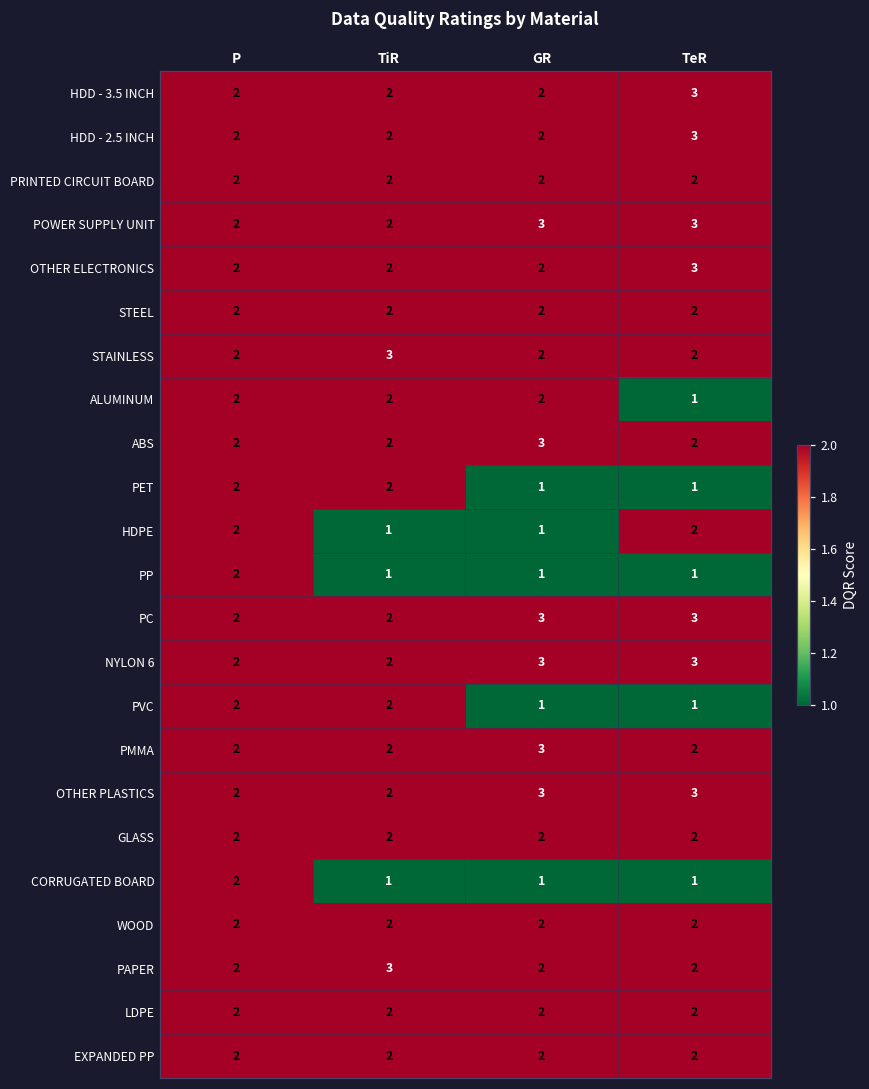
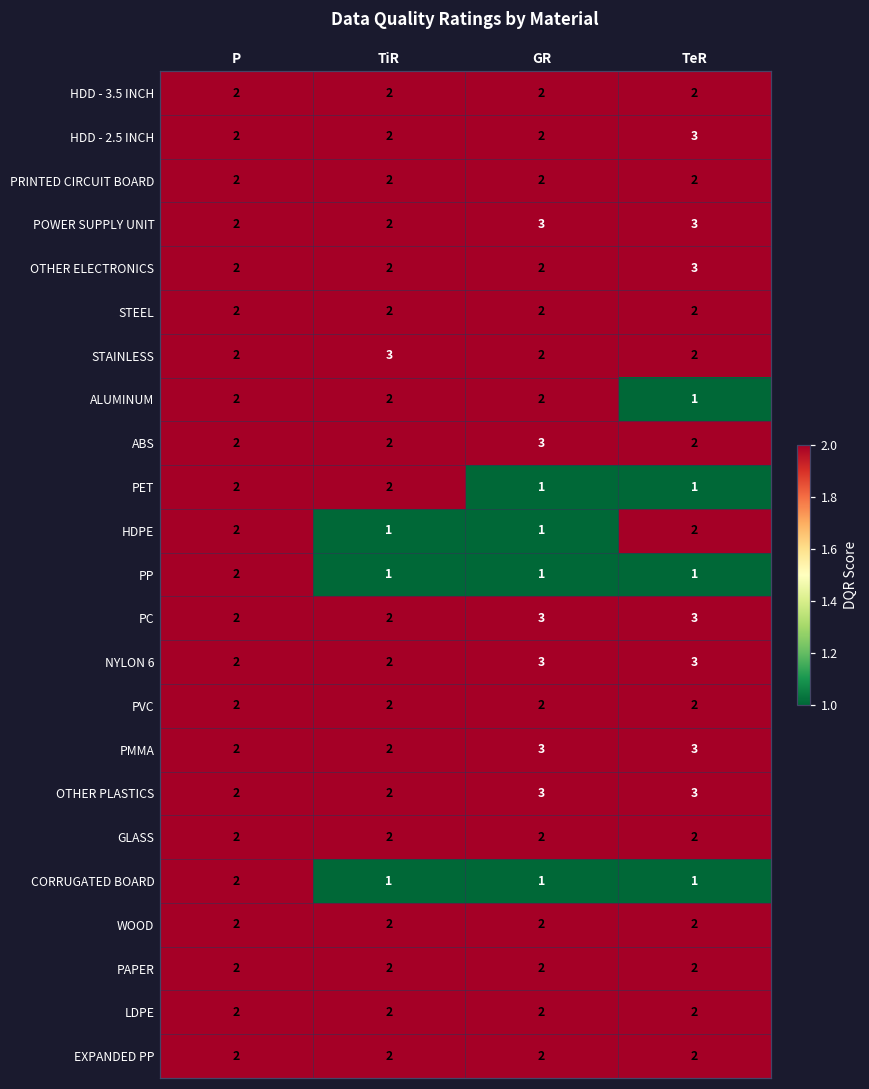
HDD - 3.5 INCH, TeR: 3 -> 2
PVC, GR: 1 -> 2
PVC, TeR: 1 -> 2
PMMA, TeR: 2 -> 3
PAPER, TiR: 3 -> 2
